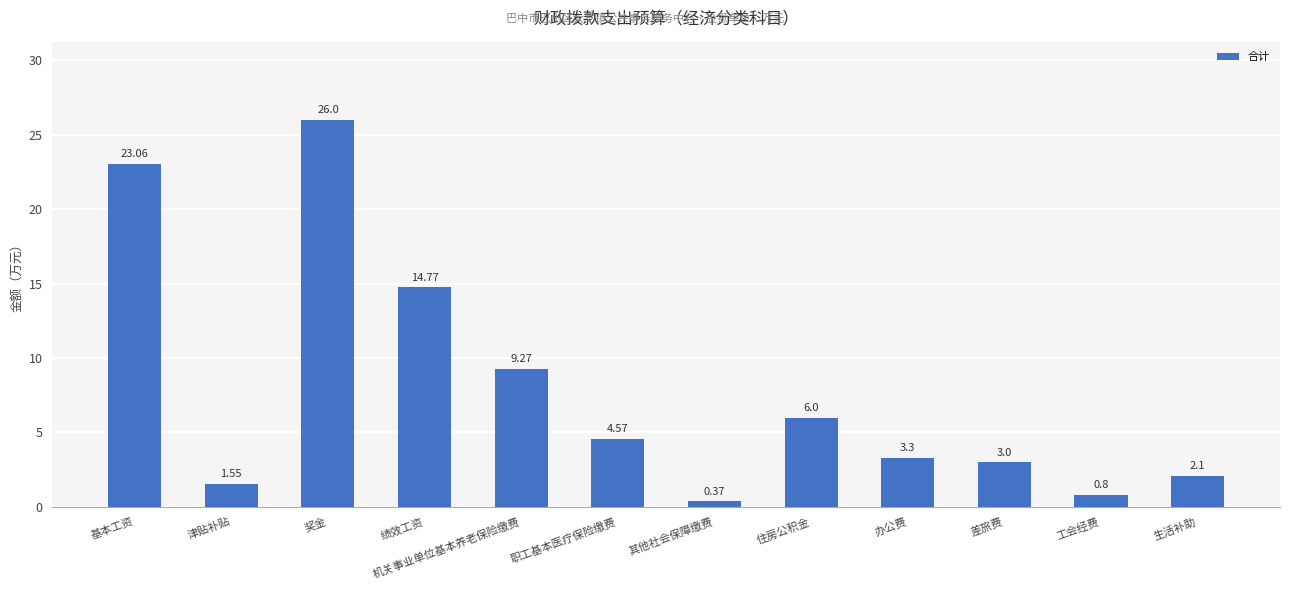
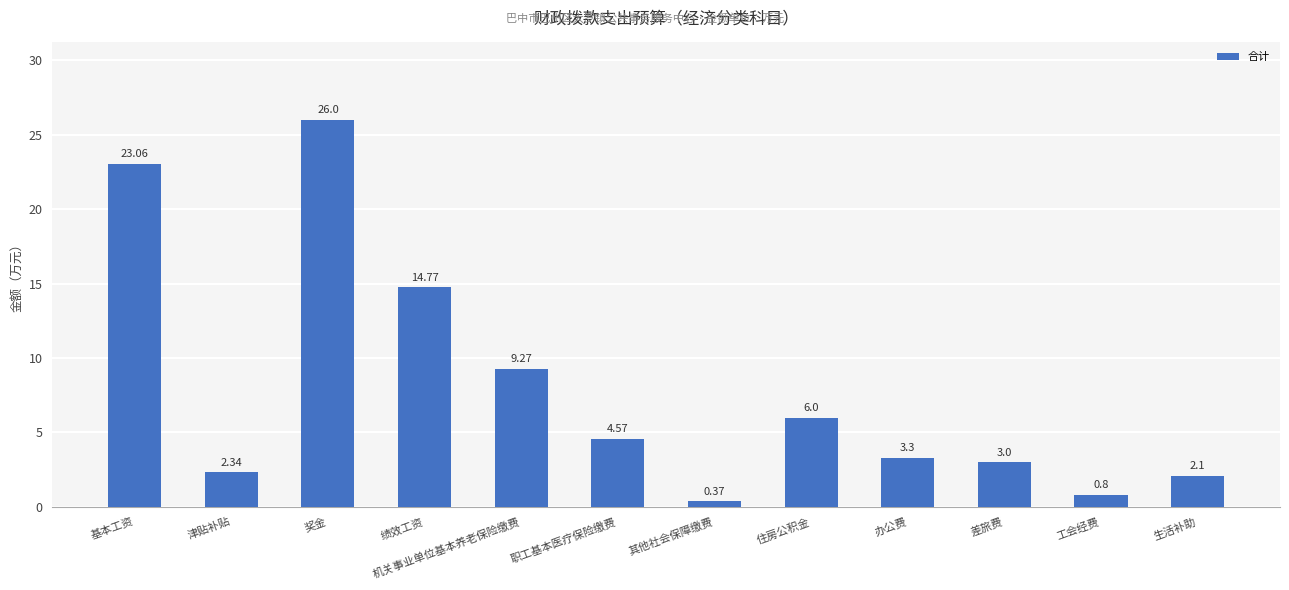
津贴补贴: 1.55 -> 2.34
